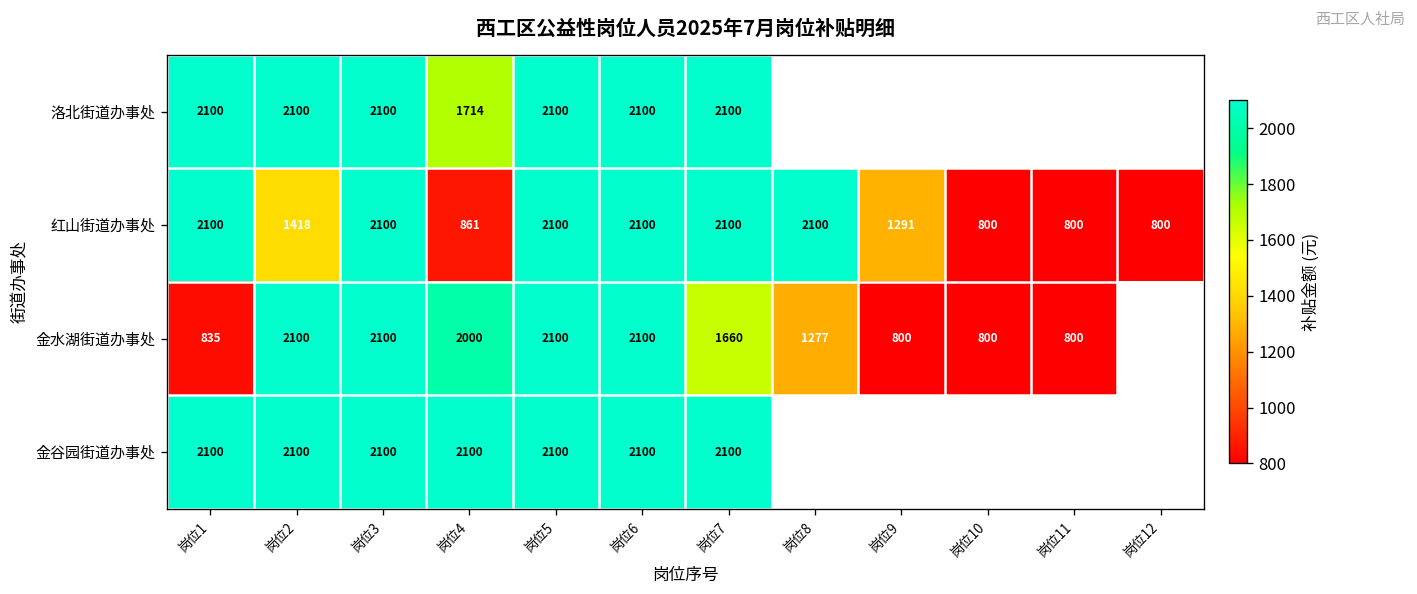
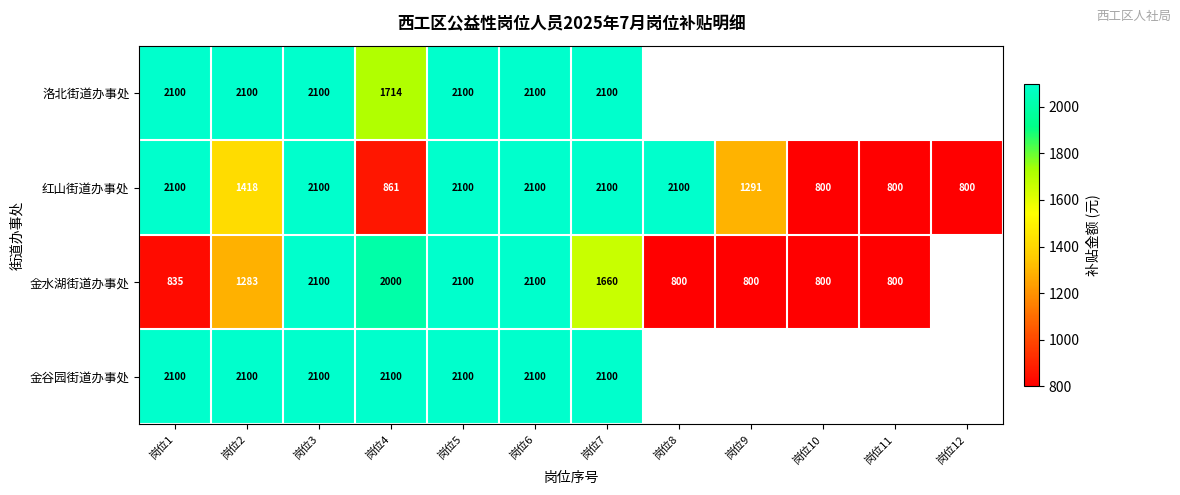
金水湖街道办事处, 岗位2: 2100 -> 1283
金水湖街道办事处, 岗位8: 1277 -> 800
